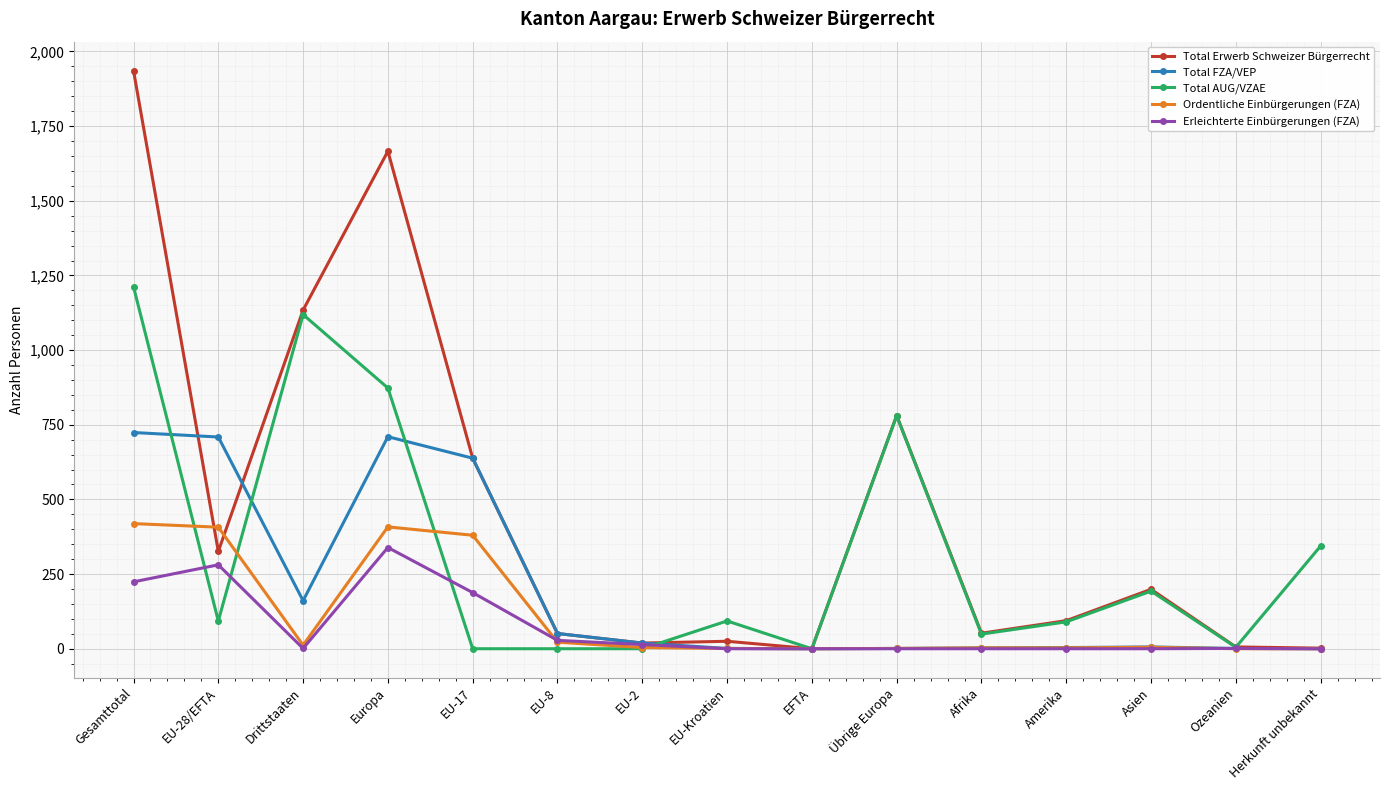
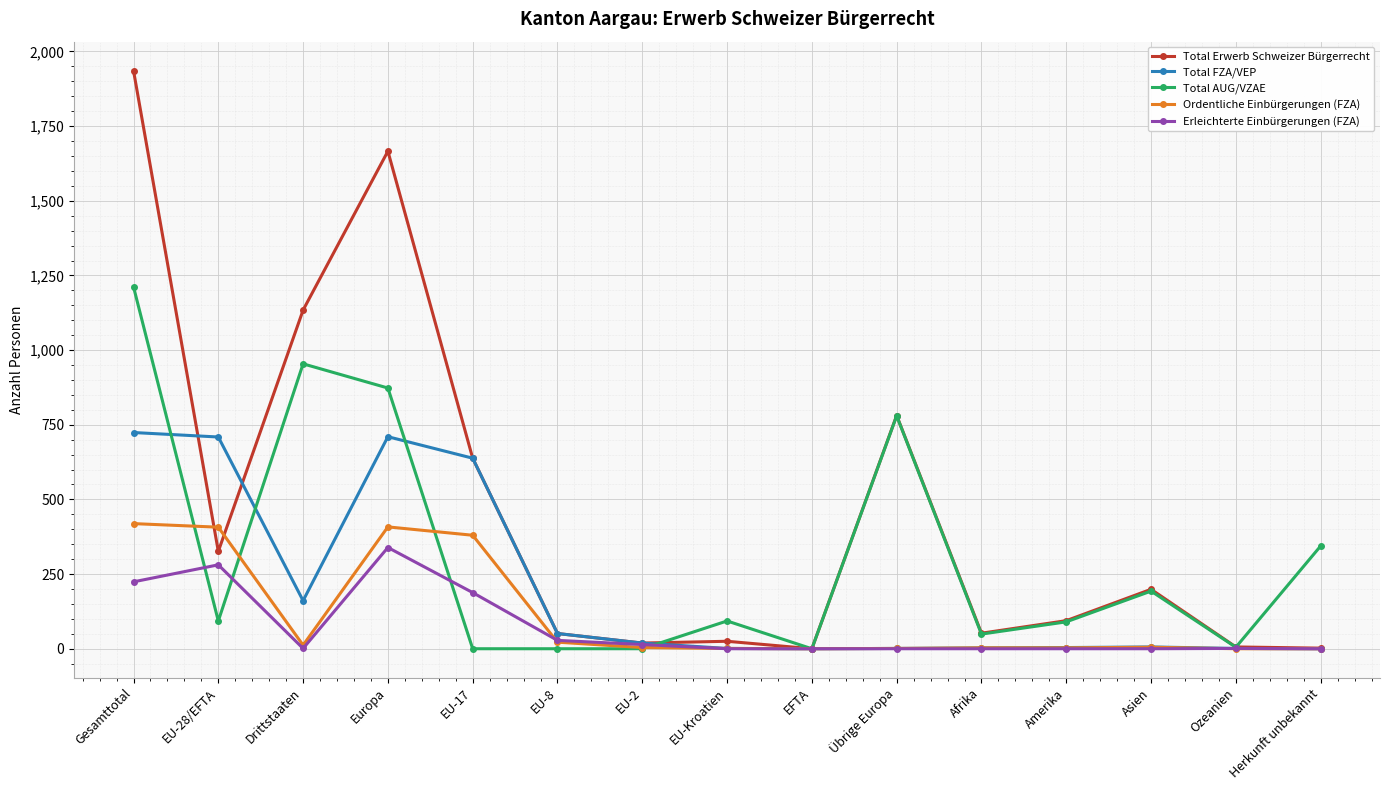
Total AUG/VZAE, Drittstaaten: 1,120 -> 950
